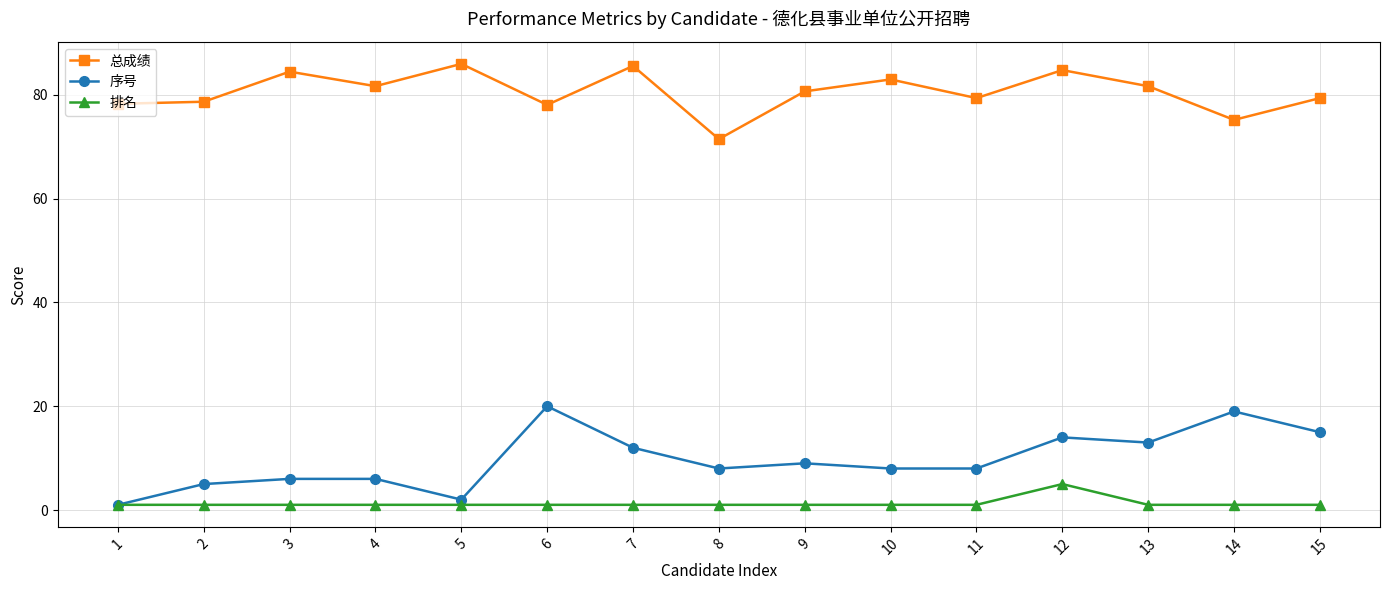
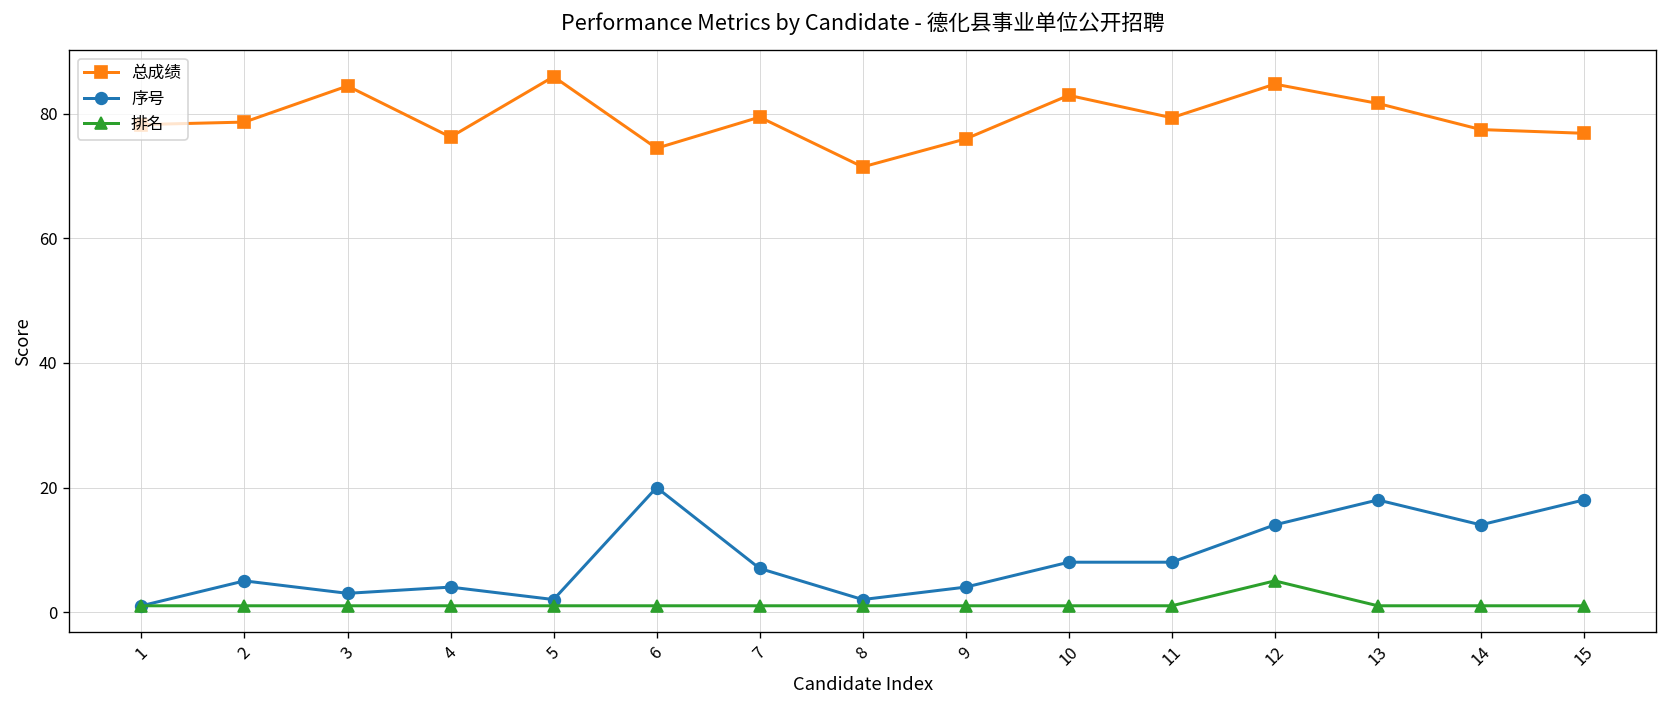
序号, 3: 6 -> 3
总成绩, 4: 82 -> 76
序号, 4: 6 -> 4
总成绩, 6: 78 -> 75
总成绩, 7: 86 -> 80
序号, 7: 12 -> 7
序号, 8: 8 -> 2
总成绩, 9: 81 -> 76
序号, 9: 9 -> 4
序号, 13: 13 -> 18
总成绩, 14: 75 -> 78
序号, 14: 19 -> 14
总成绩, 15: 79 -> 77
序号, 15: 15 -> 18
